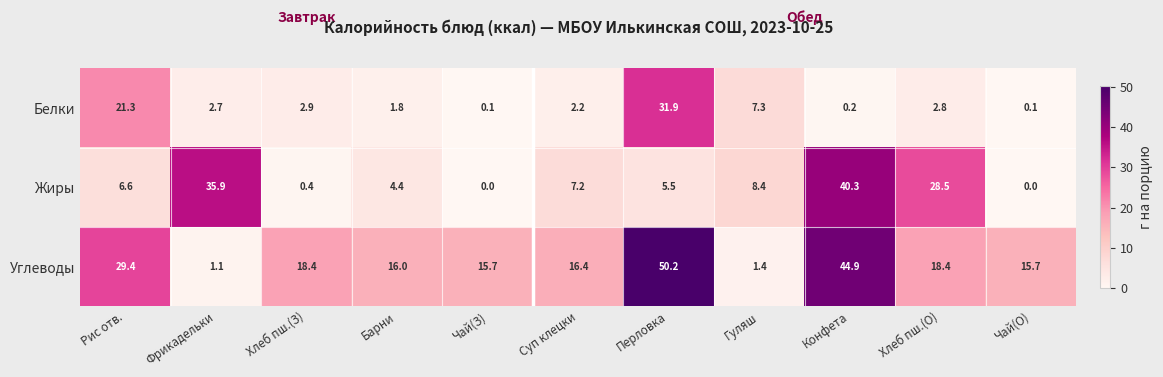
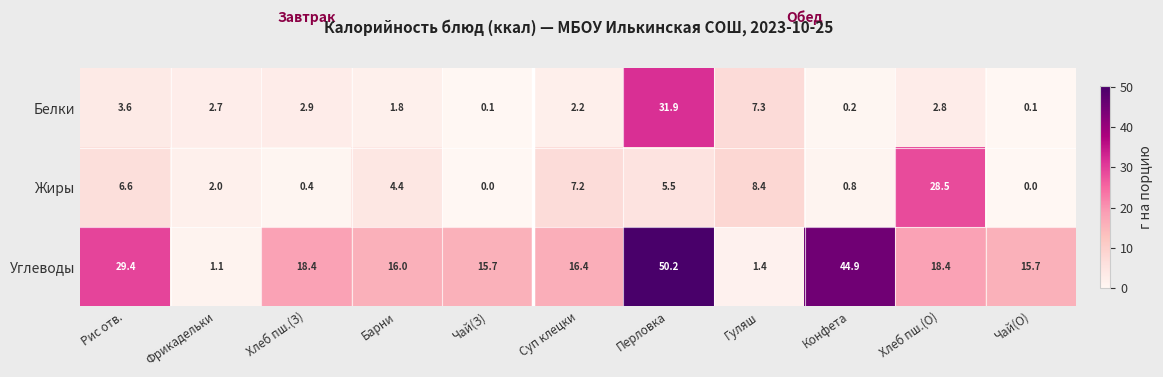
Белки, Рис отв.: 21.3 -> 3.6
Жиры, Фрикадельки: 35.9 -> 2.0
Жиры, Конфета: 40.3 -> 0.8
